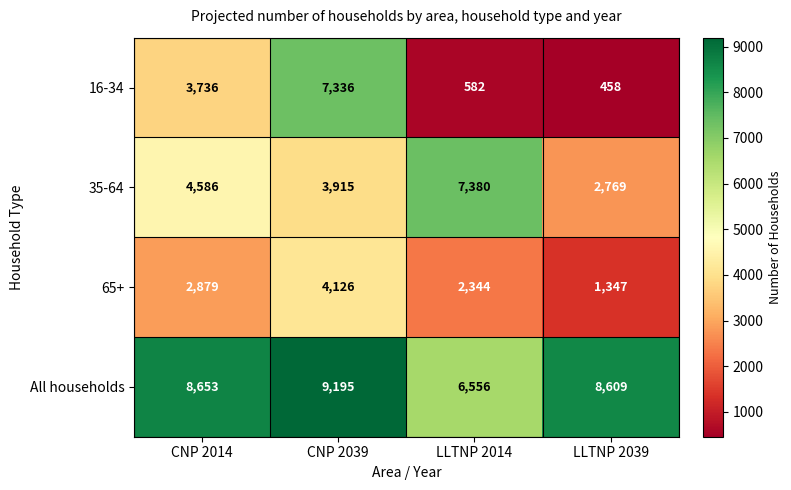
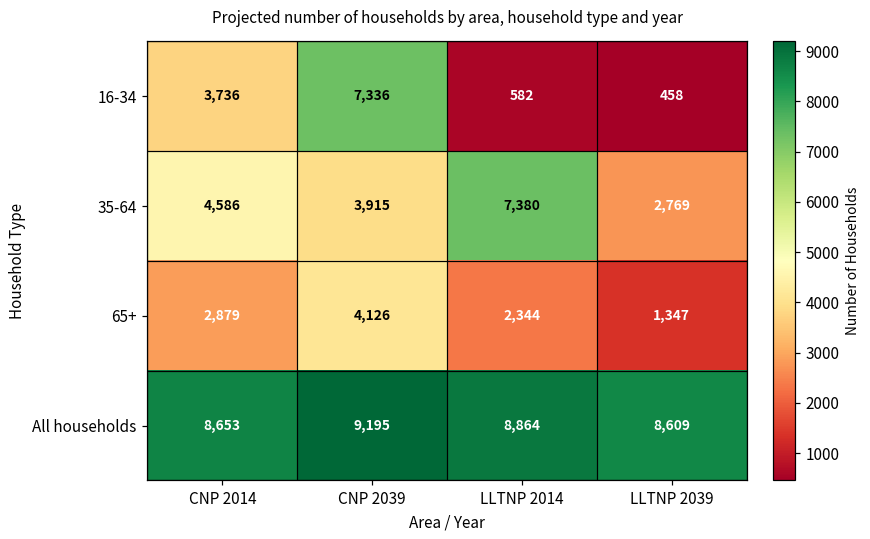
All households, LLTNP 2014: 6,556 -> 8,864
